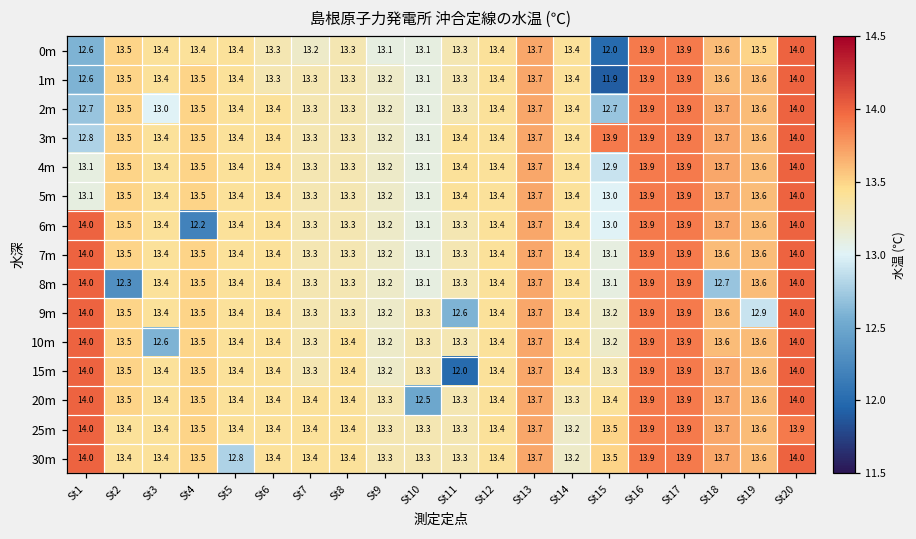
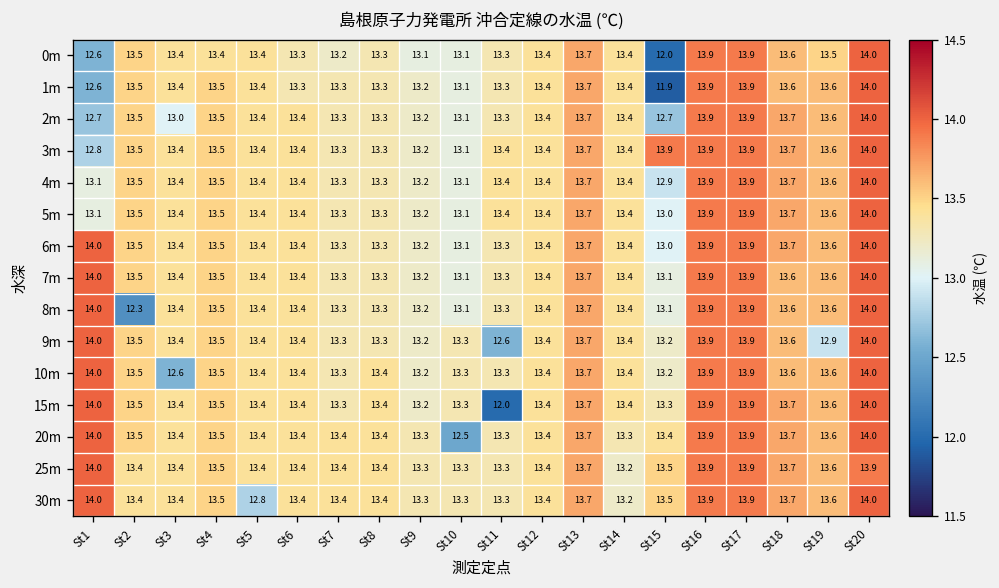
6m, St4: 12.2 -> 13.5
8m, St18: 12.7 -> 13.6
